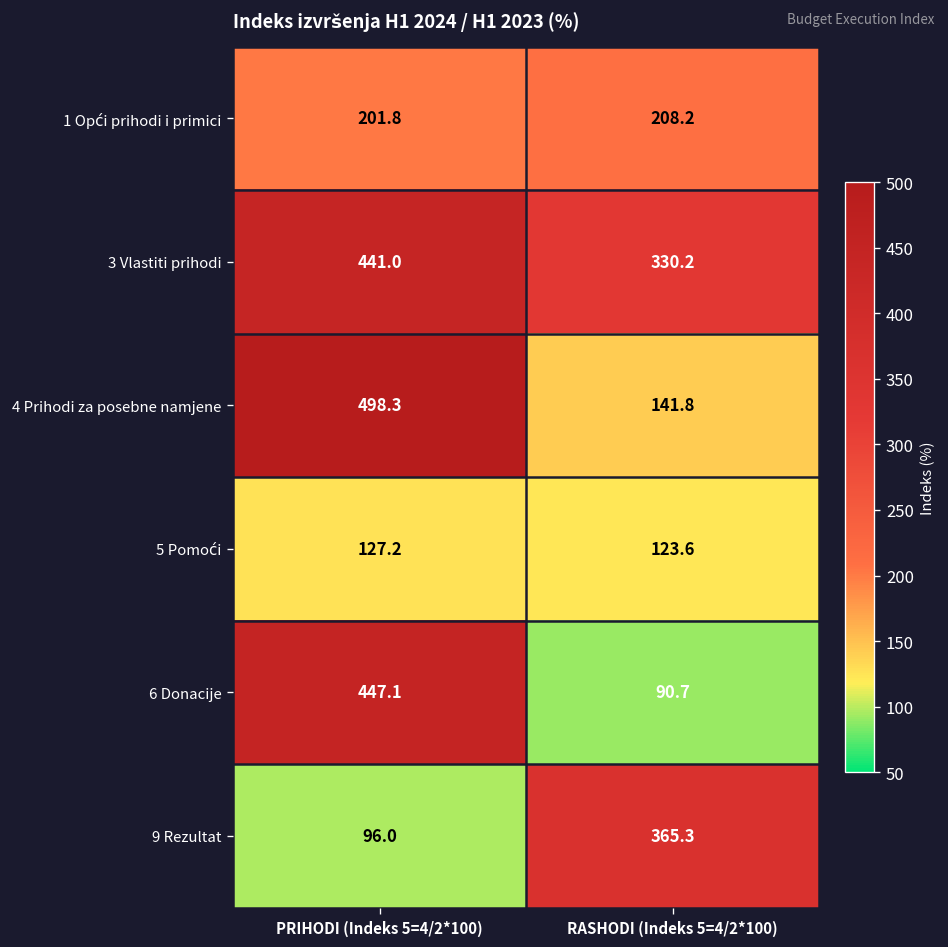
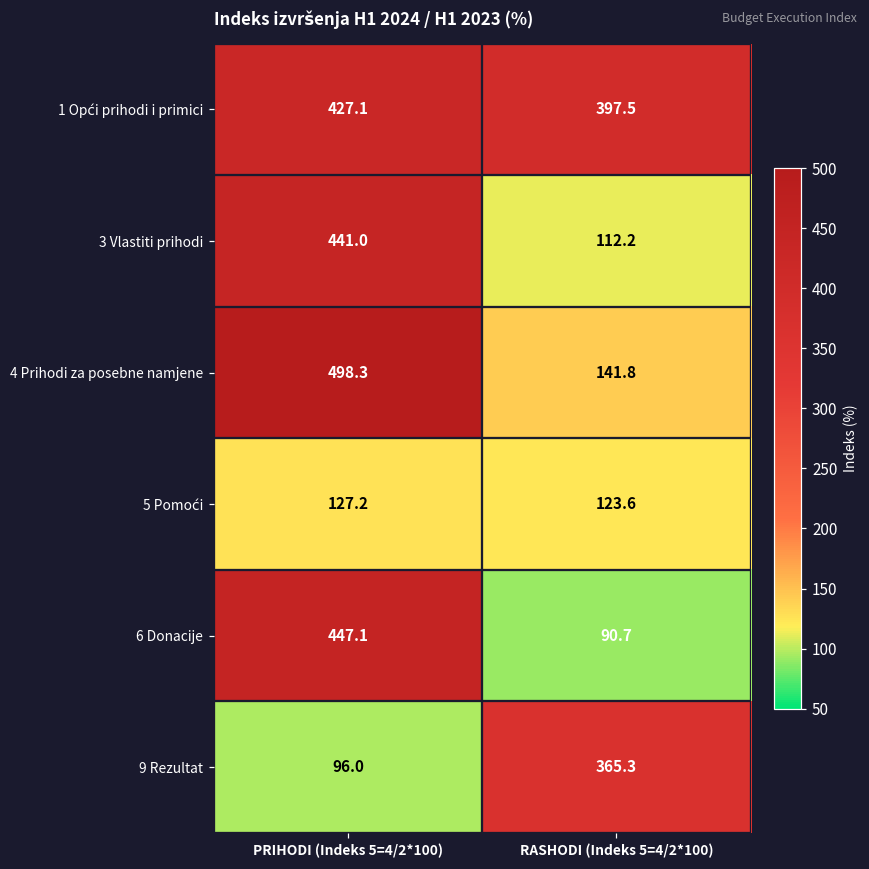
1 Opći prihodi i primici, PRIHODI (Indeks 5=4/2*100): 201.8 -> 427.1
1 Opći prihodi i primici, RASHODI (Indeks 5=4/2*100): 208.2 -> 397.5
3 Vlastiti prihodi, RASHODI (Indeks 5=4/2*100): 330.2 -> 112.2
